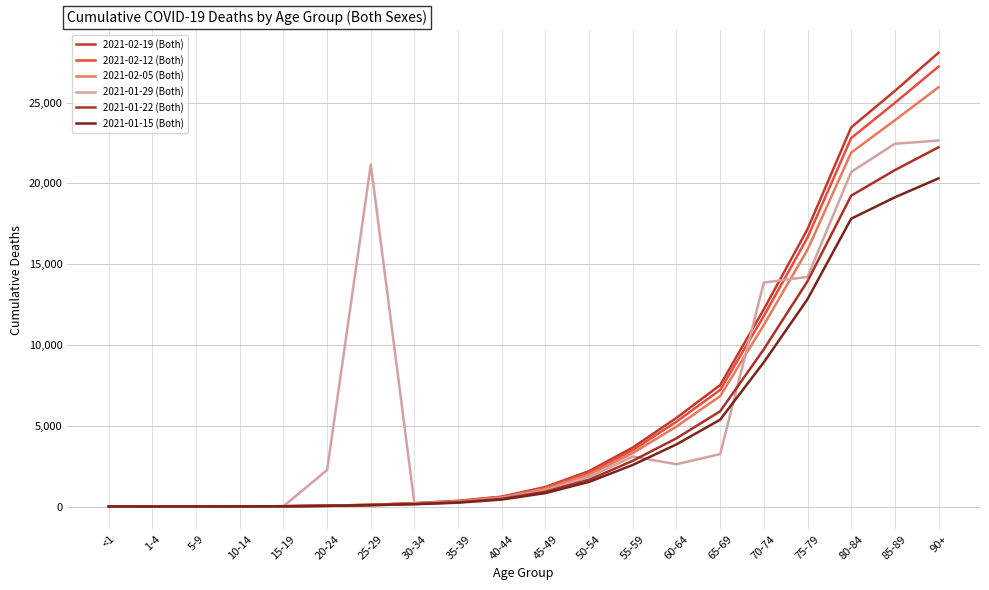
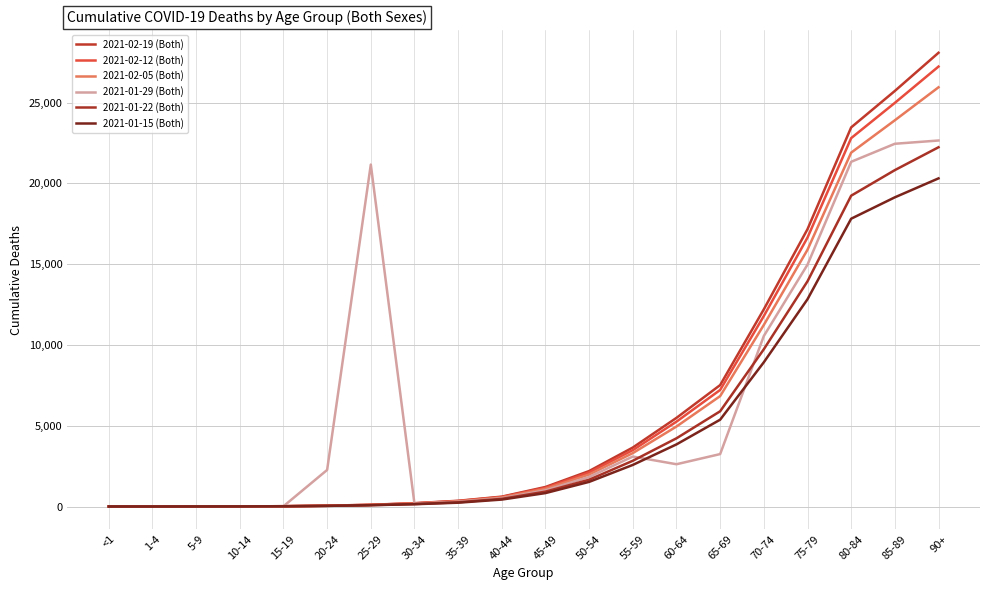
2021-01-29 (Both), 70-74: 13,900 -> 10,600
2021-01-29 (Both), 75-79: 14,200 -> 15,000
2021-01-29 (Both), 80-84: 20,700 -> 21,300
